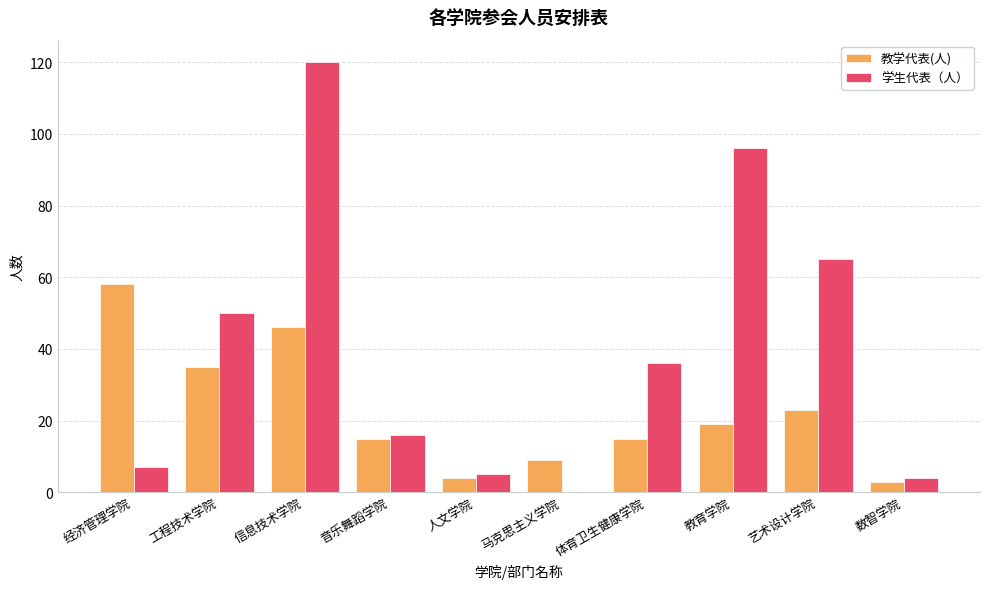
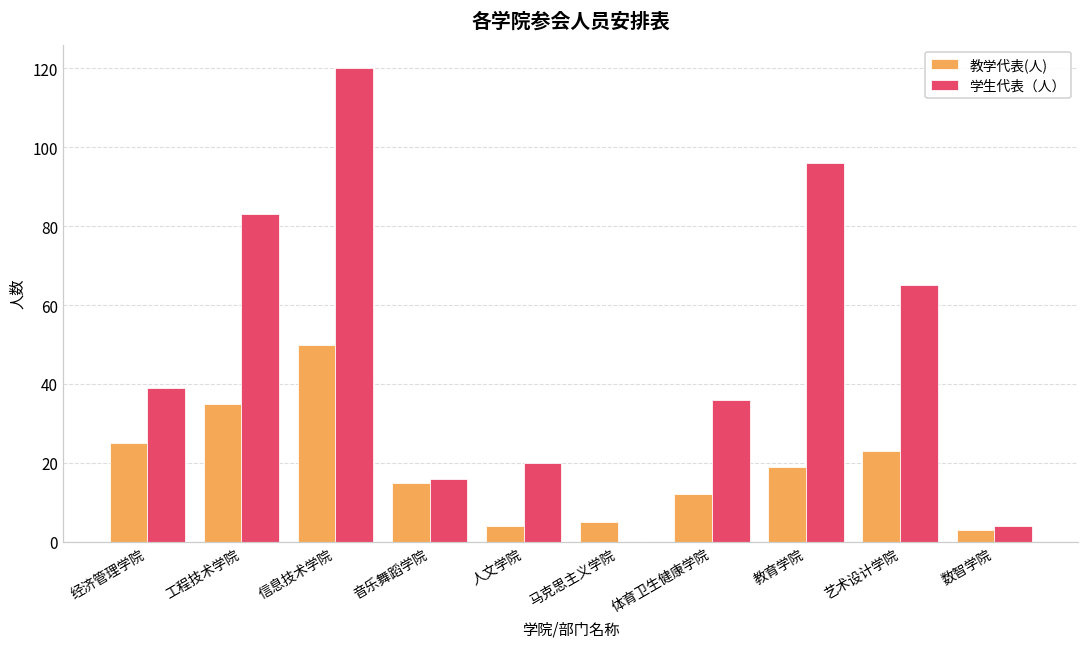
教学代表(人), 经济管理学院: 58 -> 25
学生代表（人）, 经济管理学院: 7 -> 39
学生代表（人）, 工程技术学院: 50 -> 83
教学代表(人), 信息技术学院: 46 -> 50
学生代表（人）, 人文学院: 5 -> 20
教学代表(人), 马克思主义学院: 9 -> 5
教学代表(人), 体育卫生健康学院: 15 -> 12
